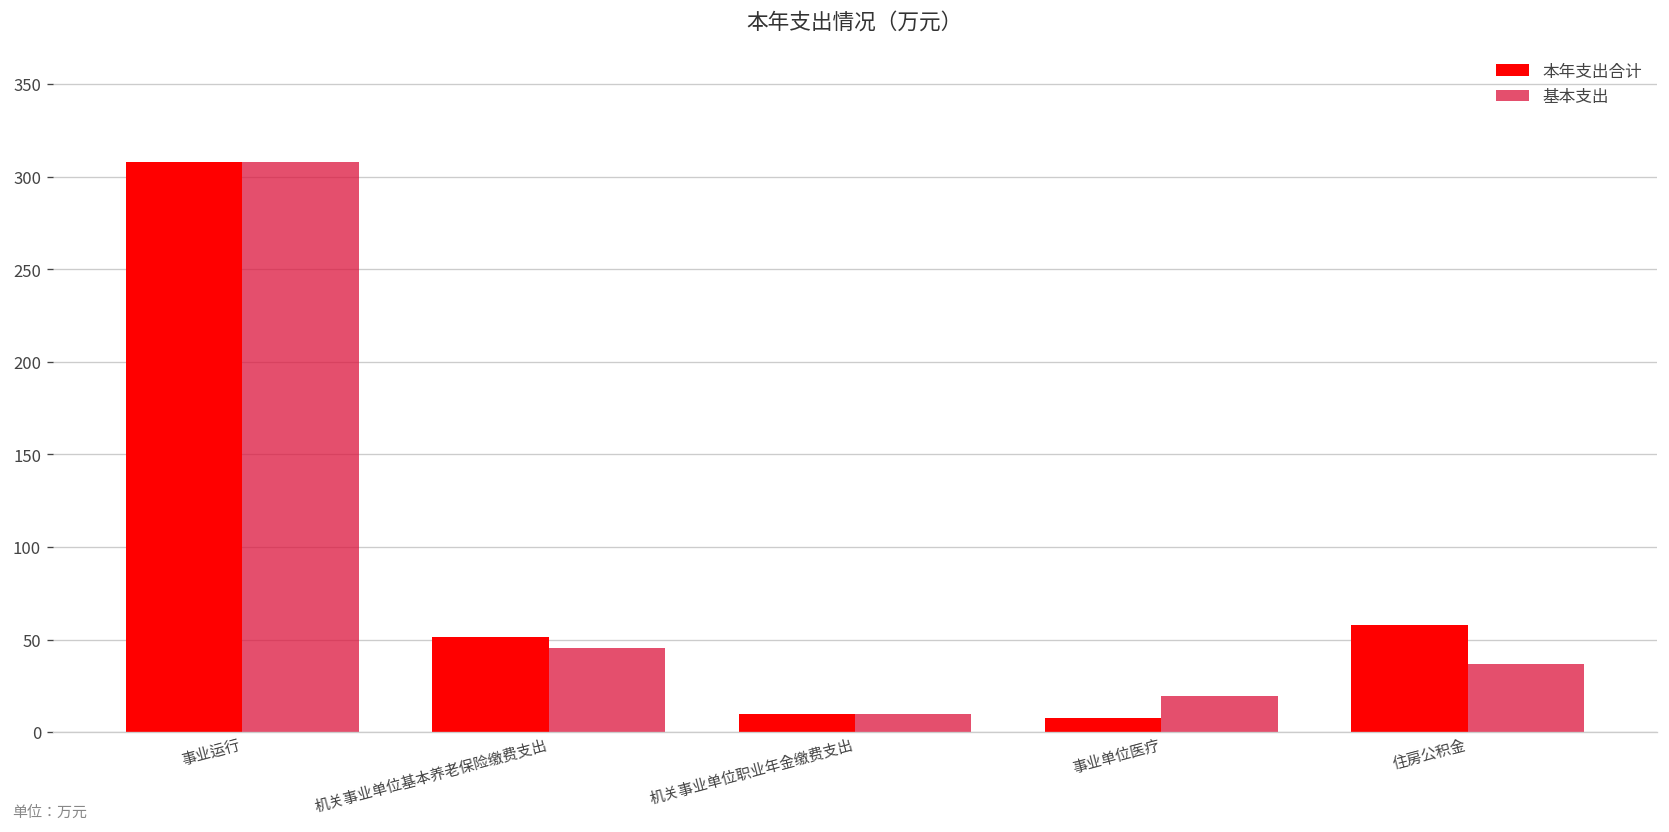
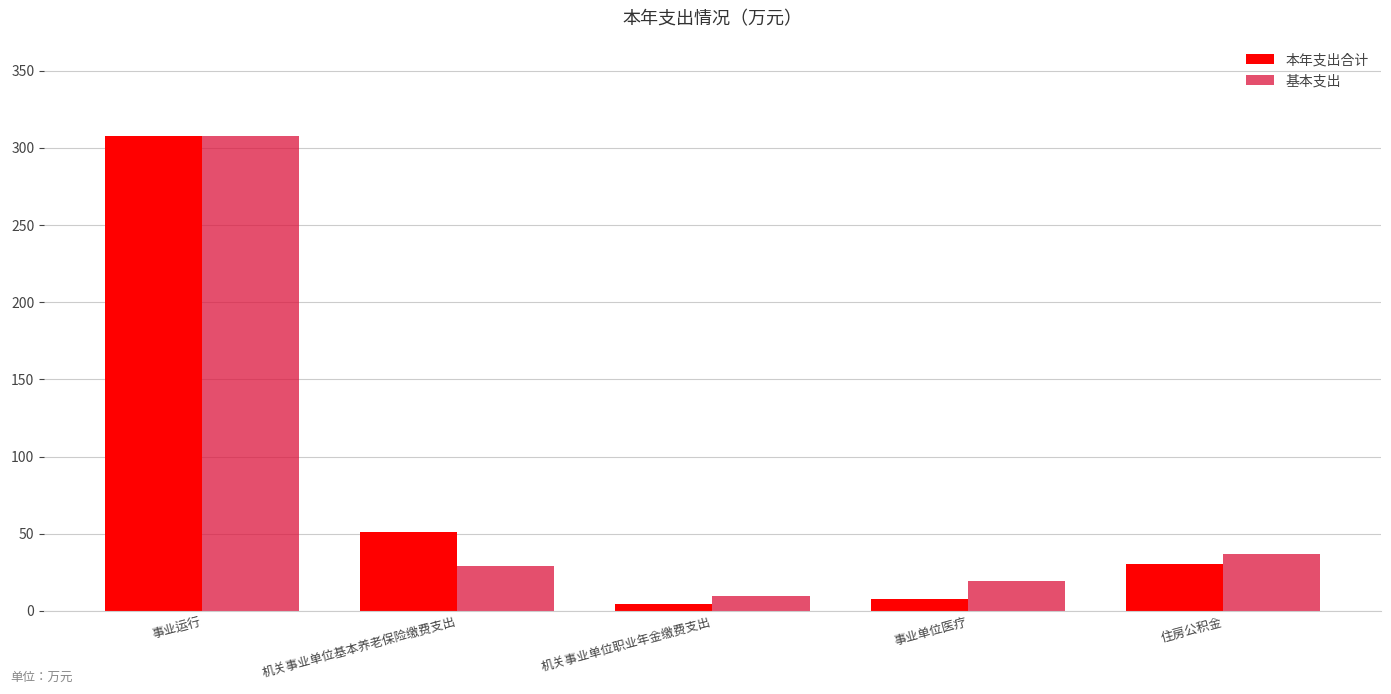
基本支出, 机关事业单位基本养老保险缴费支出: 45 -> 29
本年支出合计, 机关事业单位职业年金缴费支出: 10 -> 5
本年支出合计, 住房公积金: 58 -> 31
